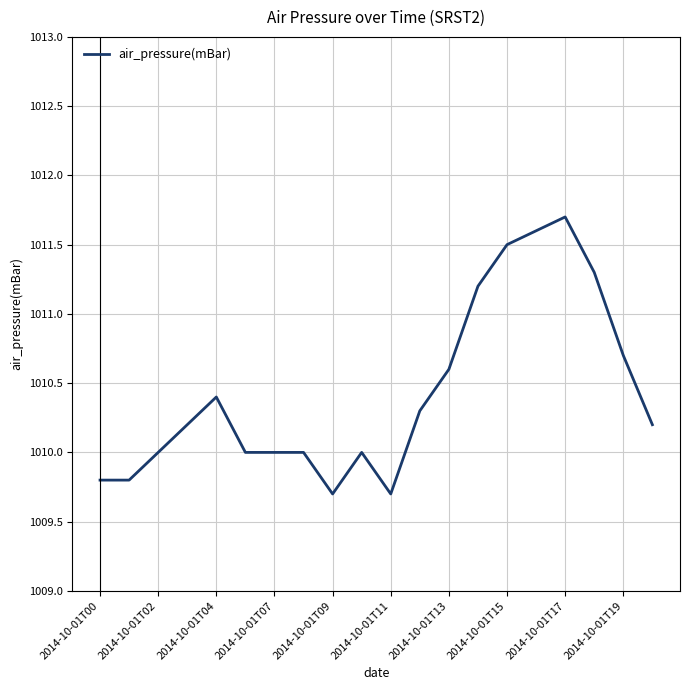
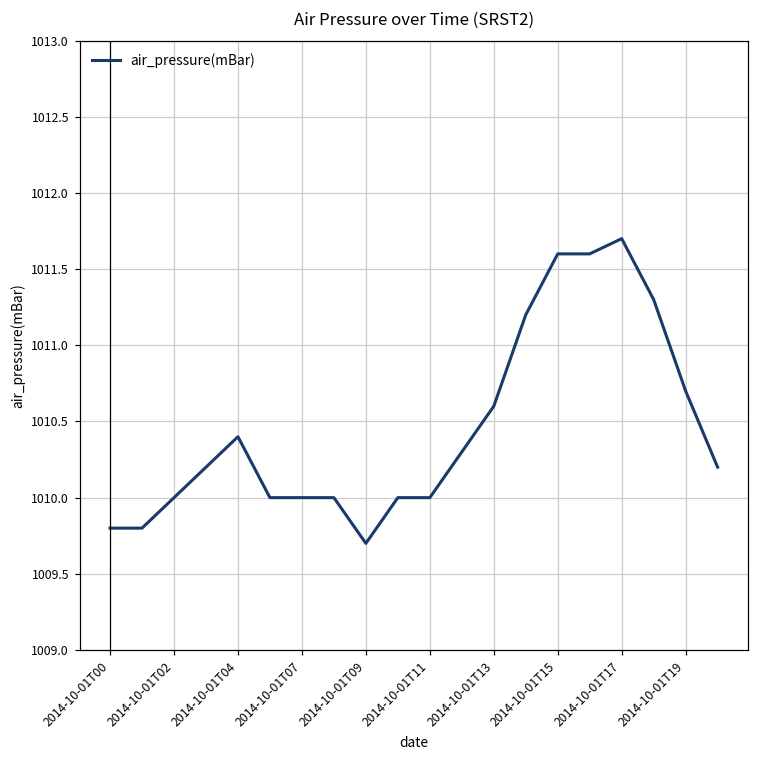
2014-10-01T11: 1009.7 -> 1010.0
2014-10-01T15: 1011.5 -> 1011.6
